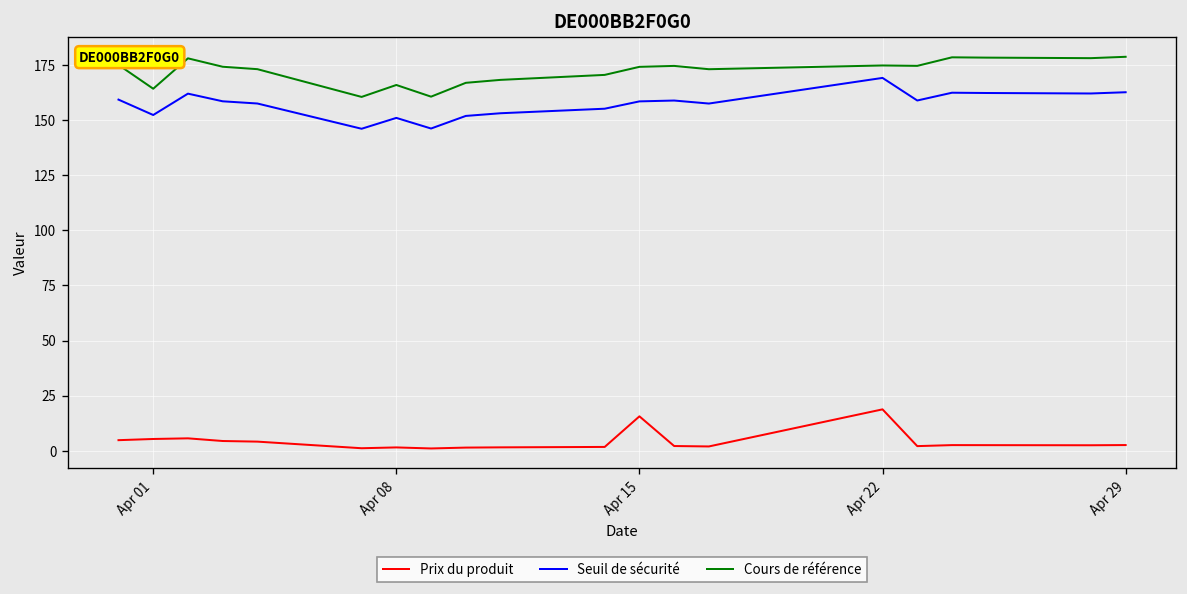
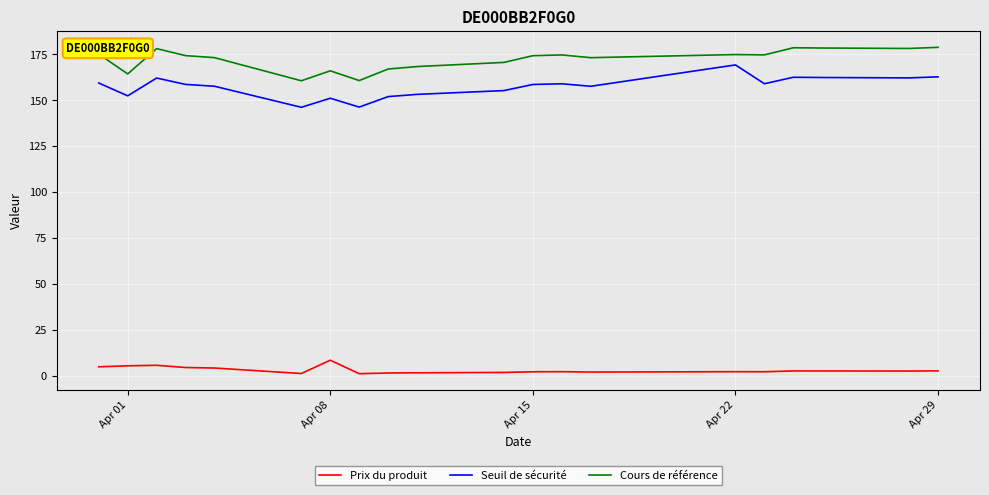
Prix du produit, Apr 08: 1 -> 8
Prix du produit, Apr 15: 16 -> 2
Prix du produit, Apr 22: 19 -> 2
